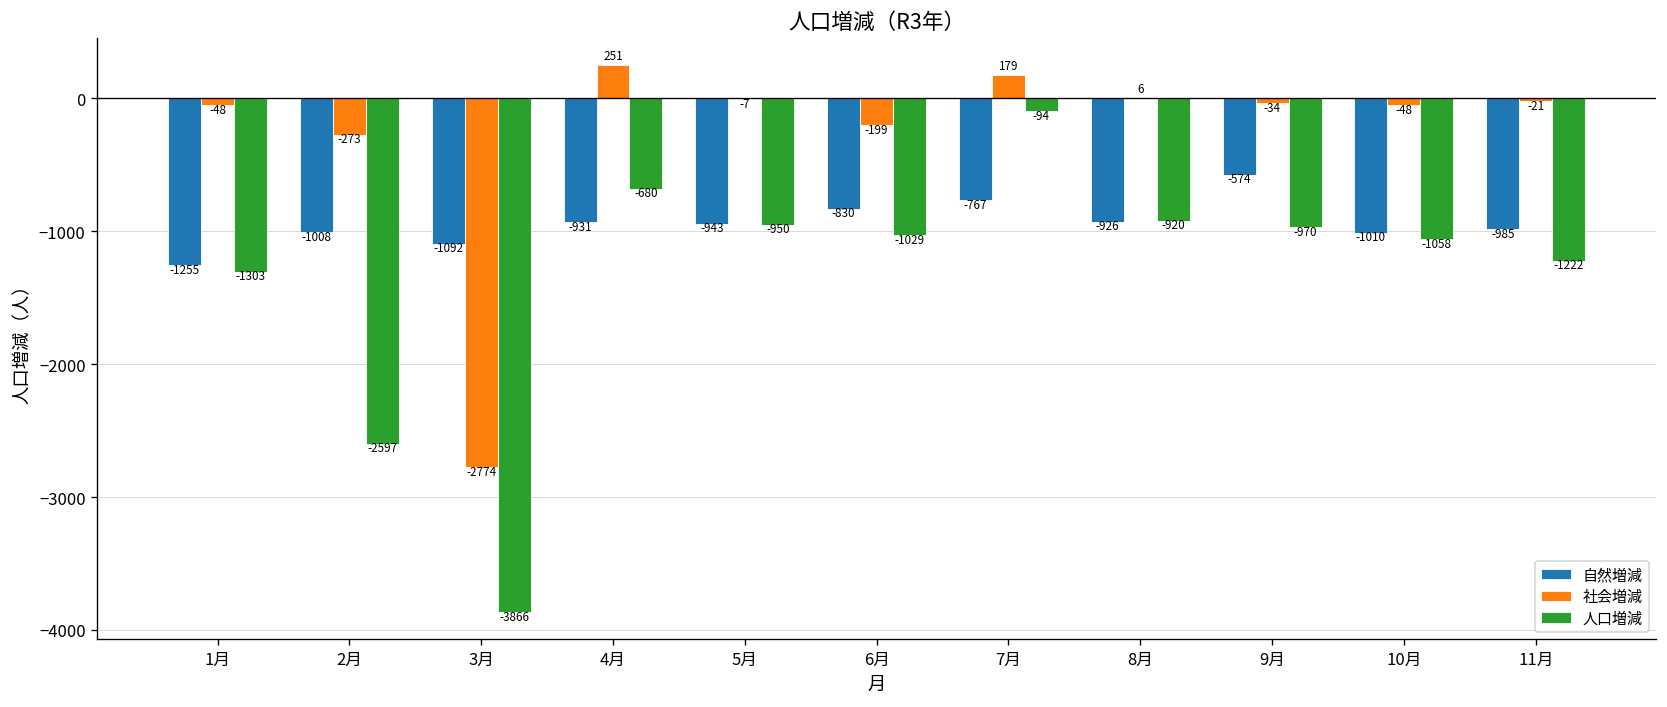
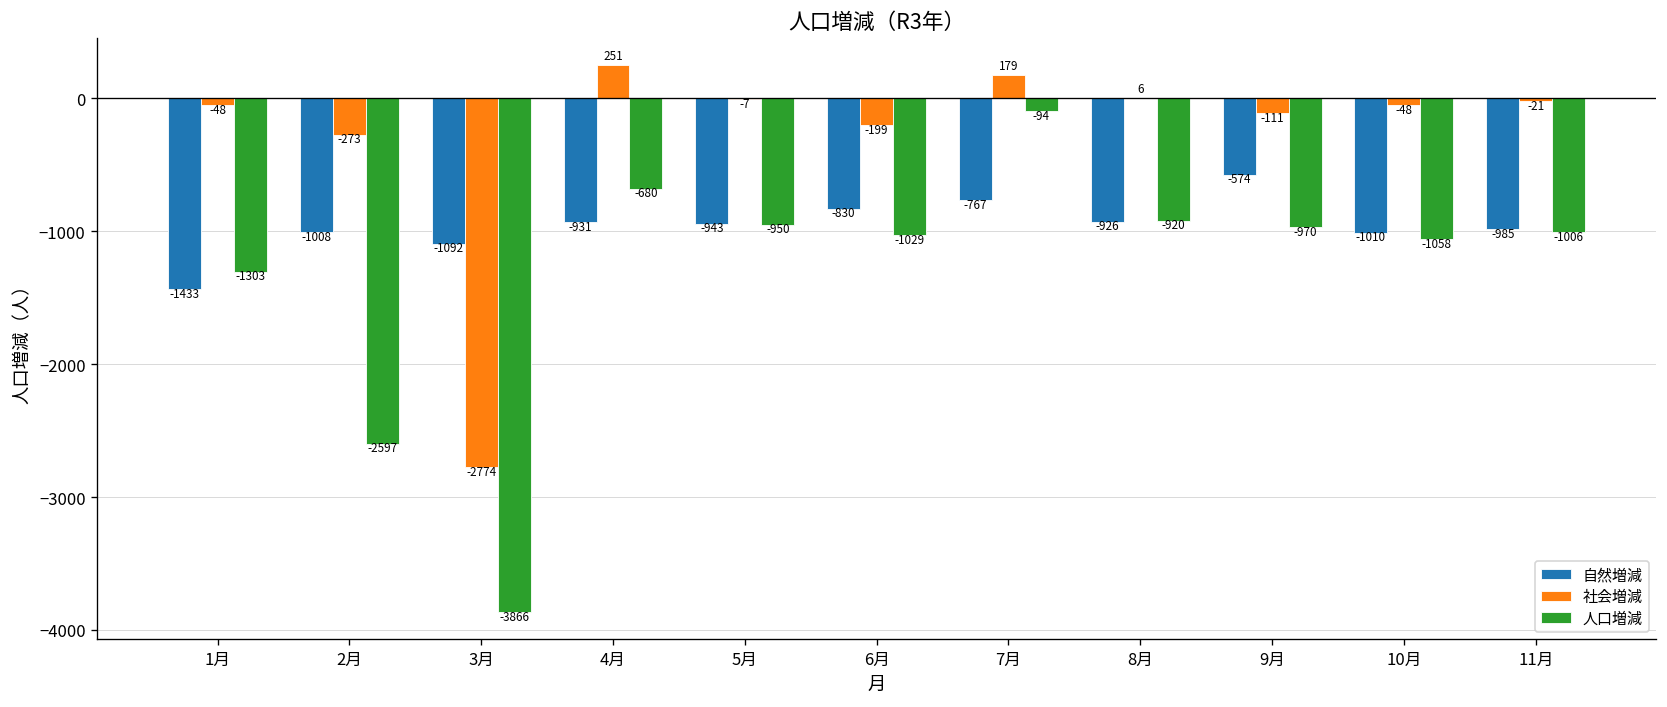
自然増減, 1月: -1255 -> -1433
社会増減, 9月: -34 -> -111
人口増減, 11月: -1222 -> -1006
